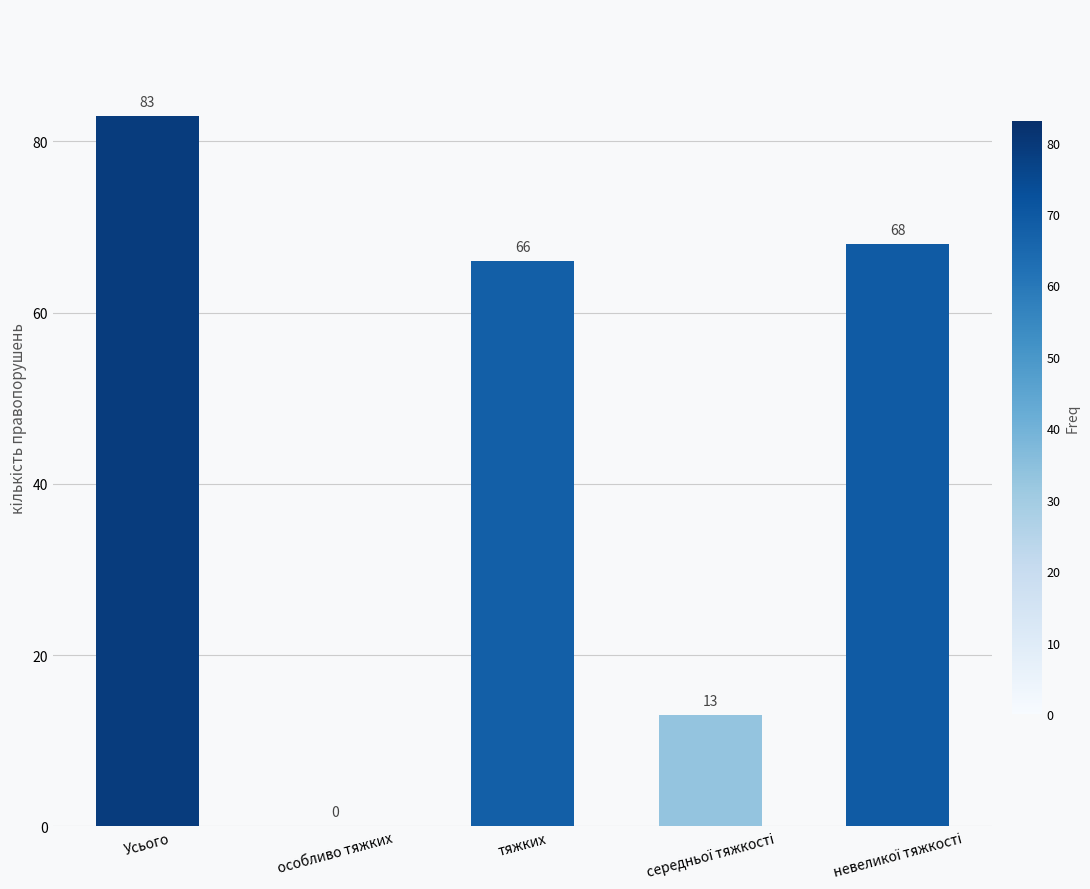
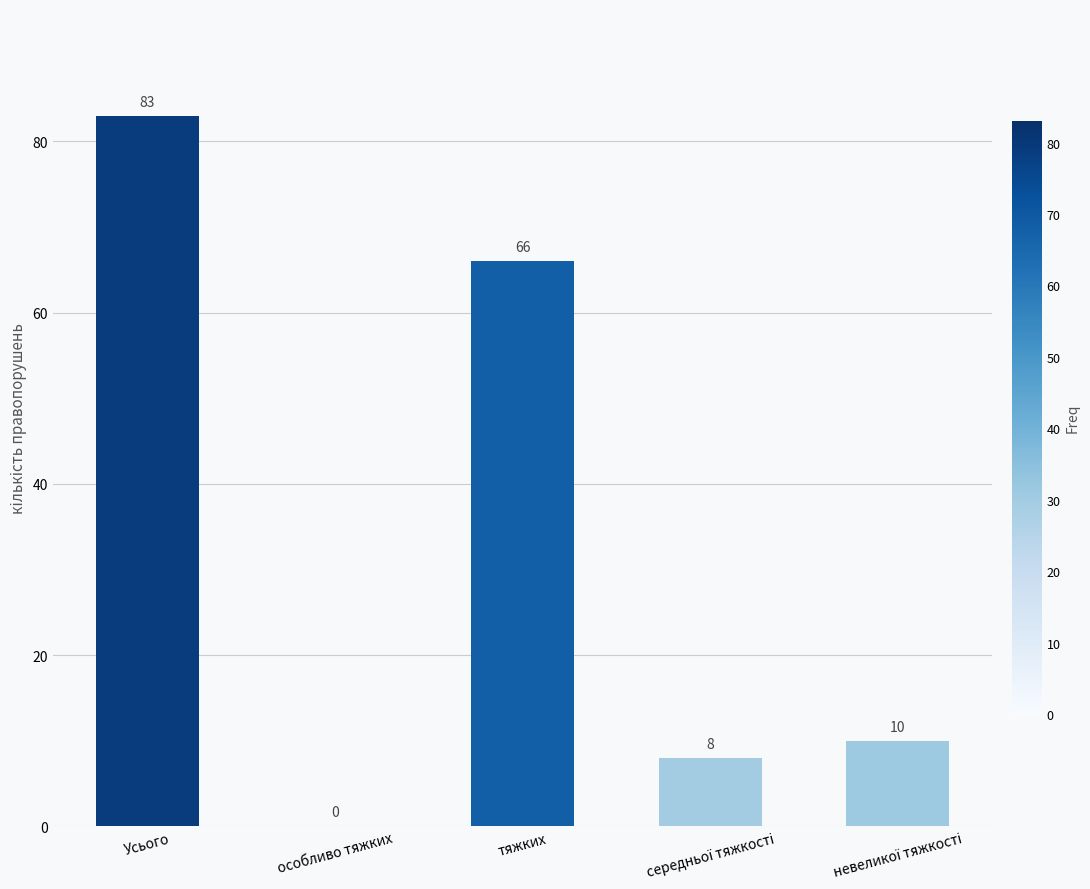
середньої тяжкості: 13 -> 8
невеликої тяжкості: 68 -> 10
